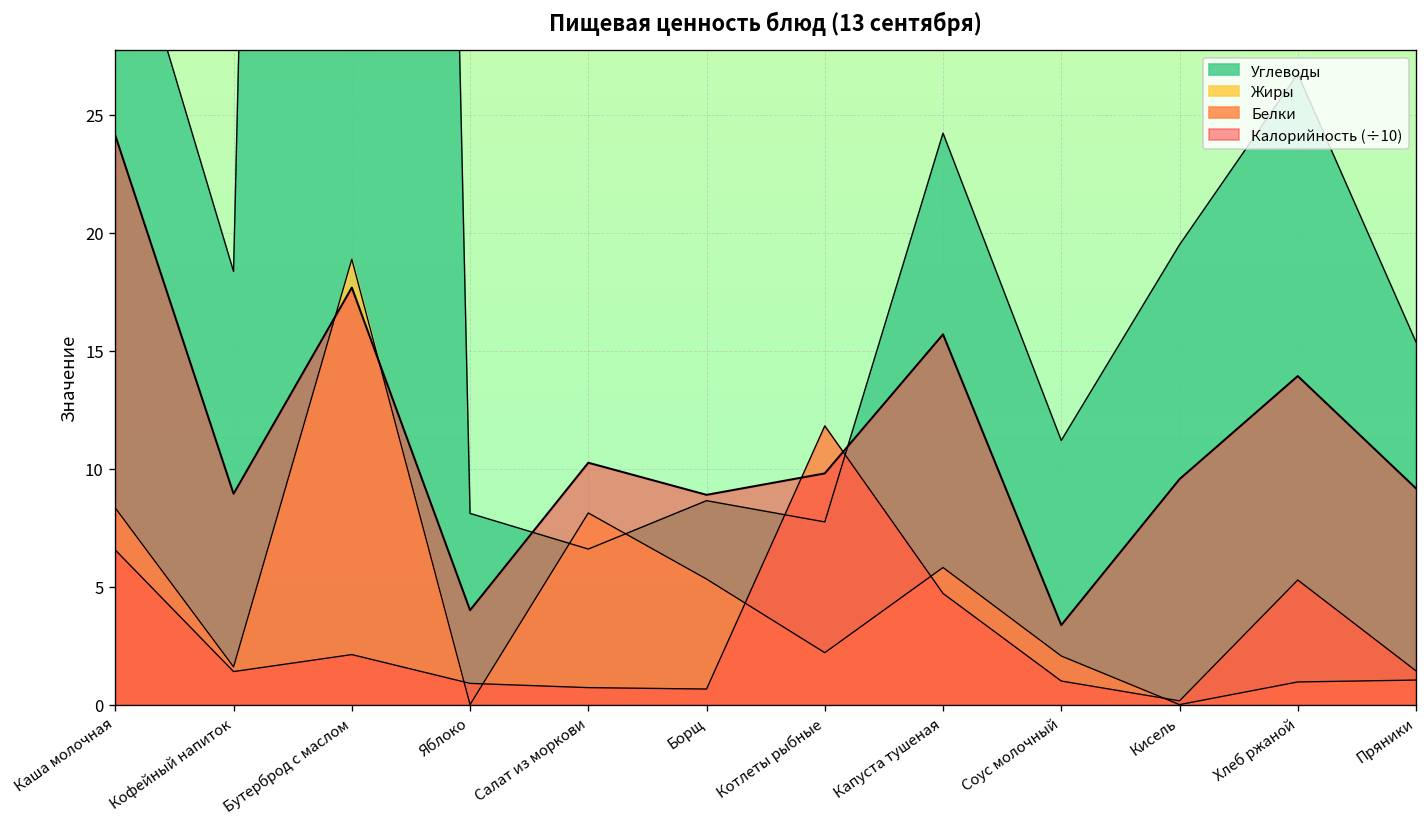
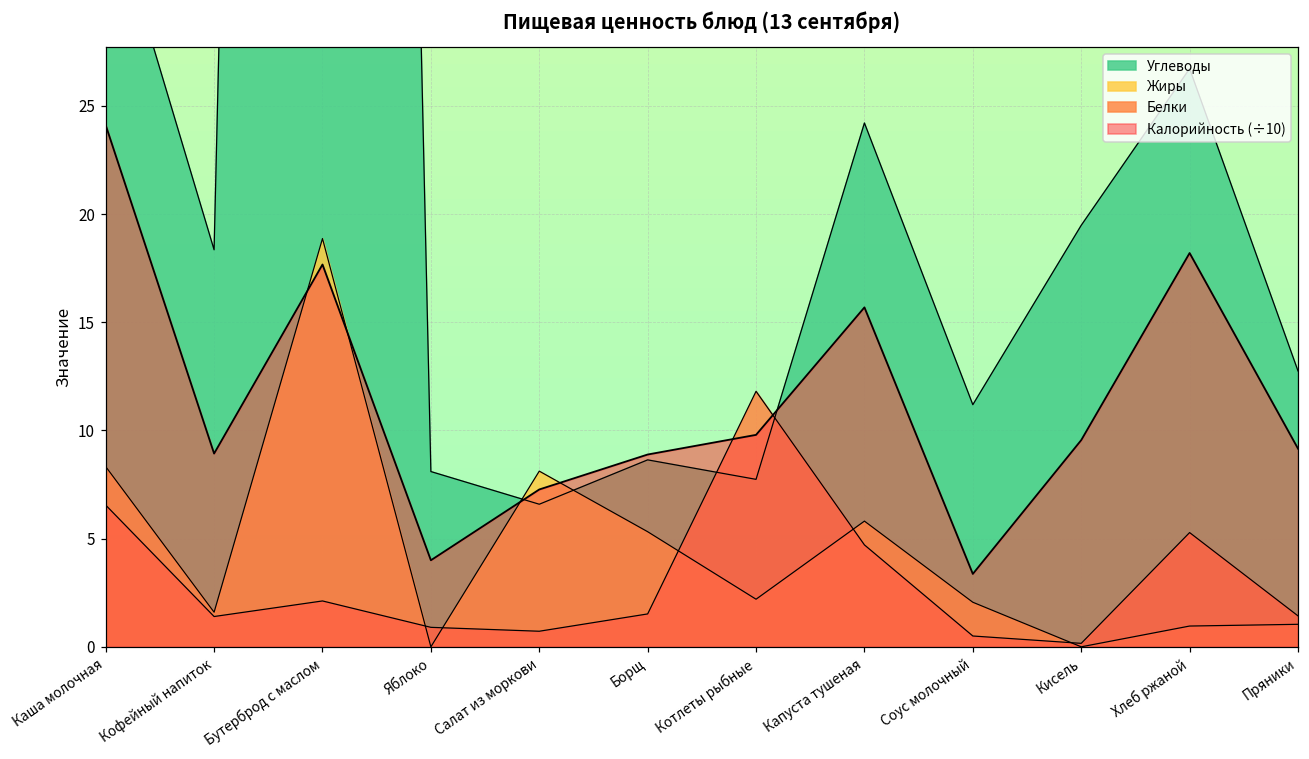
Калорийность (÷10), Салат из моркови: 10.2 -> 7.3
Белки, Борщ: 0.7 -> 1.5
Белки, Соус молочный: 1.0 -> 0.5
Калорийность (÷10), Хлеб ржаной: 13.9 -> 18.2
Углеводы, Пряники: 15.4 -> 12.8
